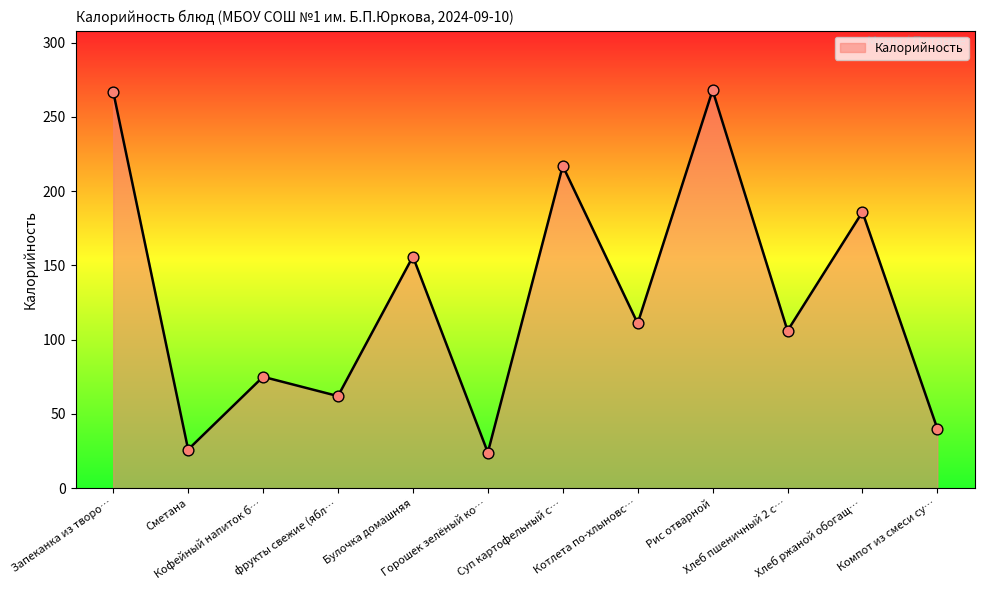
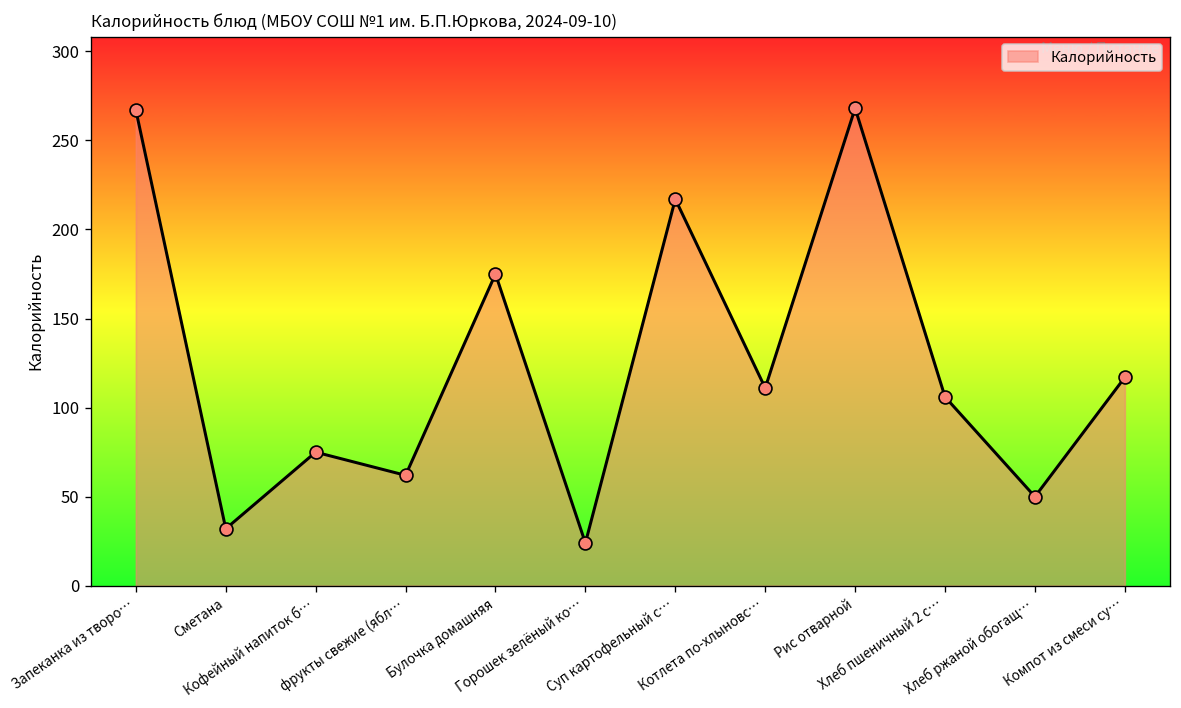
Сметана: 26 -> 32
Булочка домашняя: 156 -> 175
Хлеб ржаной обогащ…: 186 -> 50
Компот из смеси су…: 40 -> 117
